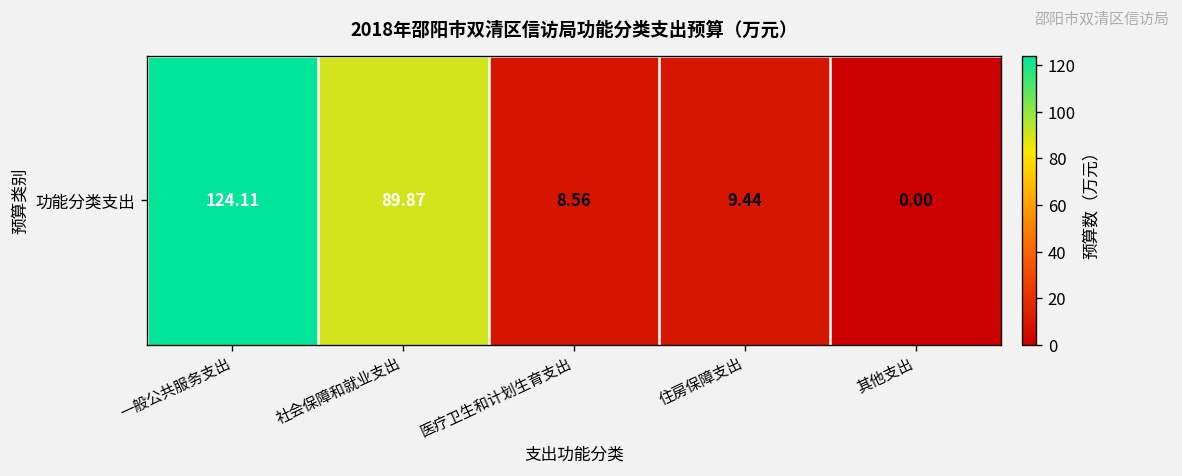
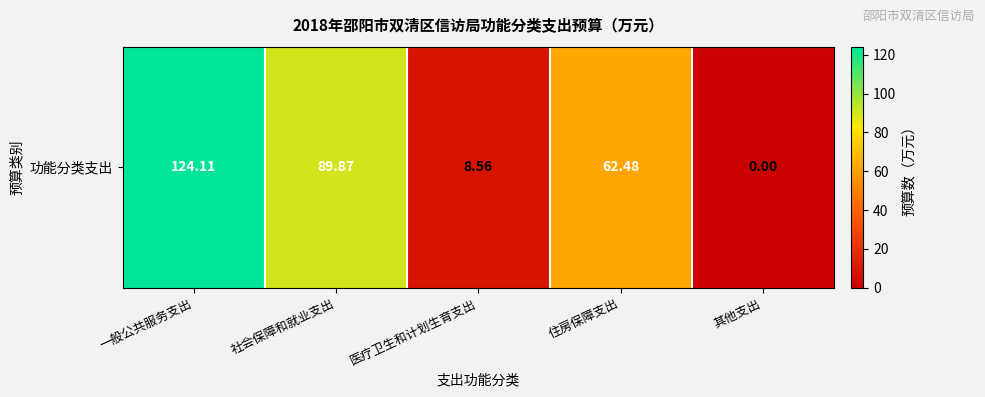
功能分类支出, 住房保障支出: 9.44 -> 62.48
